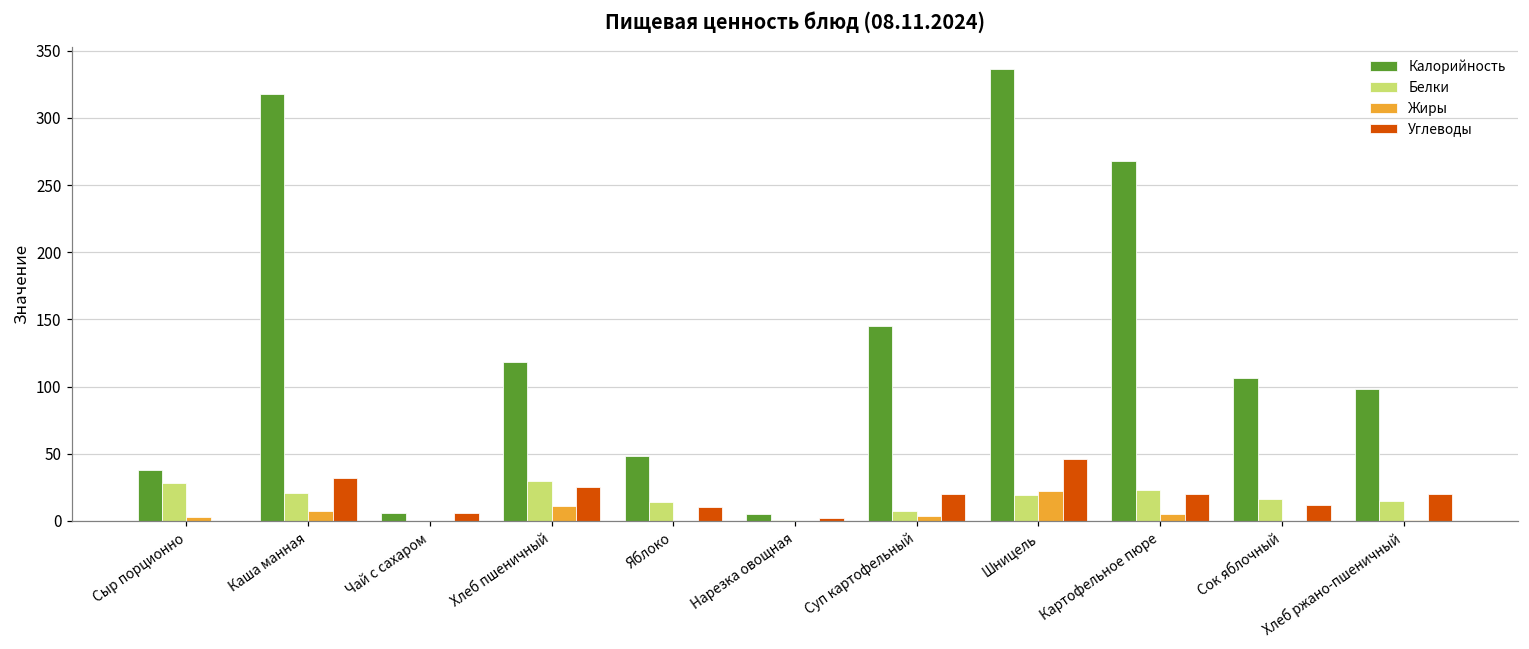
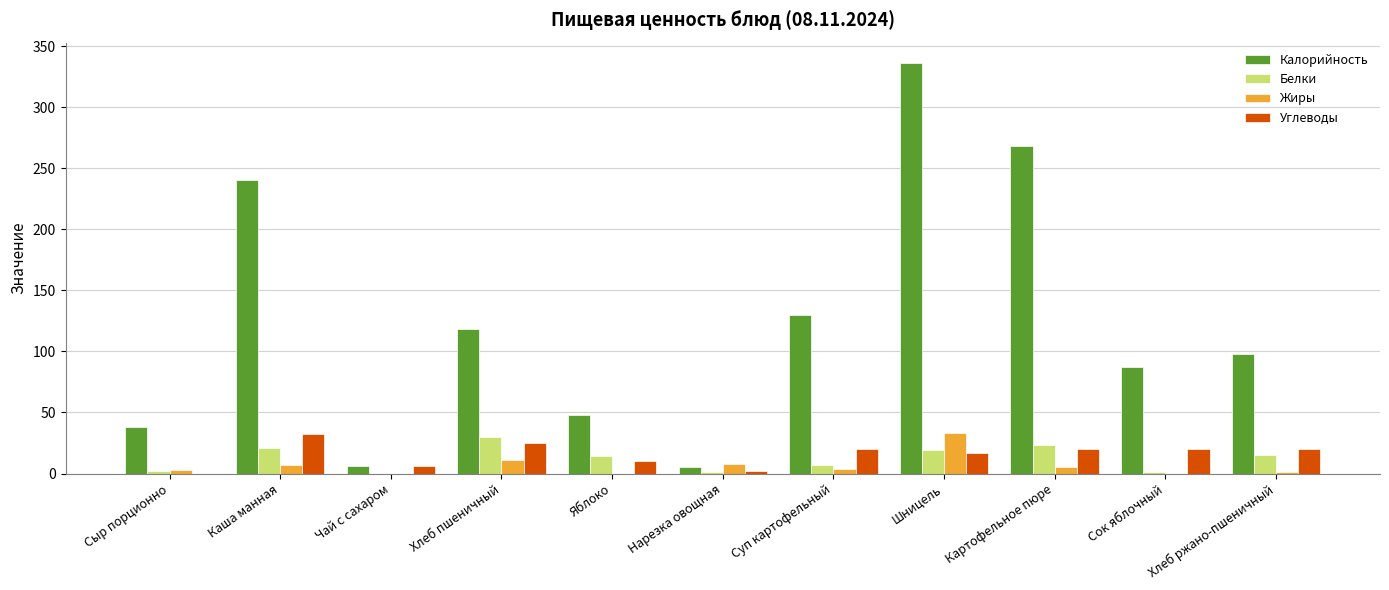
Белки, Сыр порционно: 28 -> 2
Калорийность, Каша манная: 318 -> 240
Жиры, Нарезка овощная: 0 -> 8
Калорийность, Суп картофельный: 145 -> 130
Жиры, Шницель: 22 -> 33
Углеводы, Шницель: 46 -> 17
Калорийность, Сок яблочный: 106 -> 87
Белки, Сок яблочный: 16 -> 1
Углеводы, Сок яблочный: 12 -> 20
